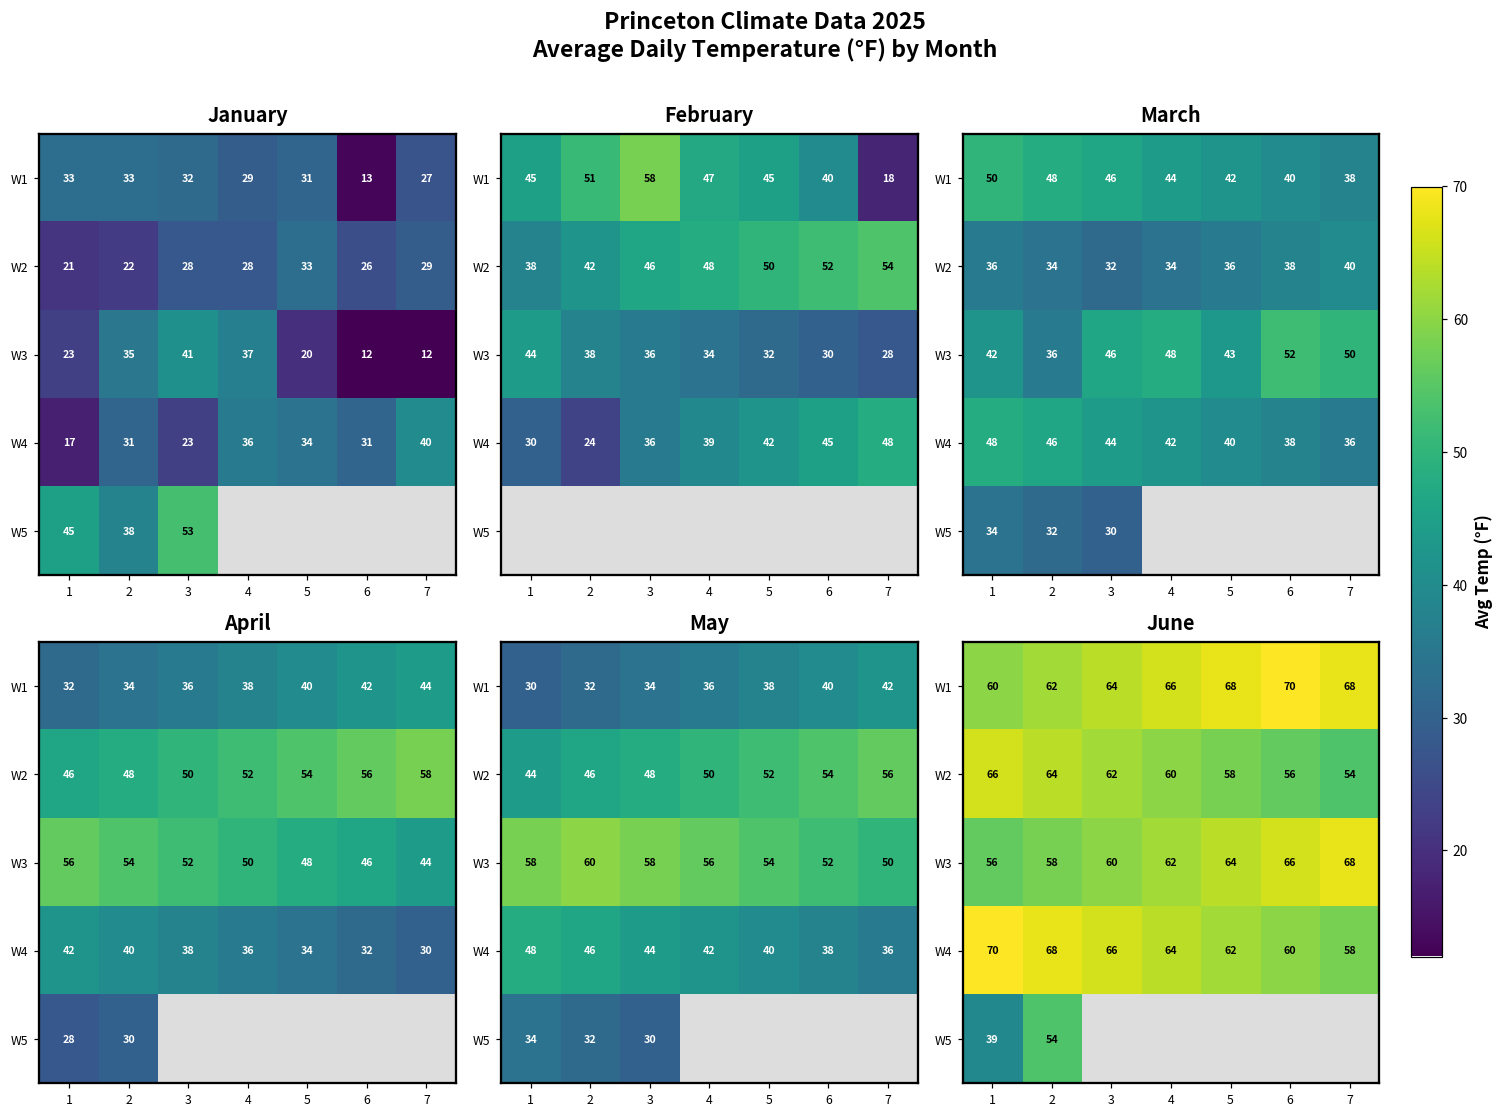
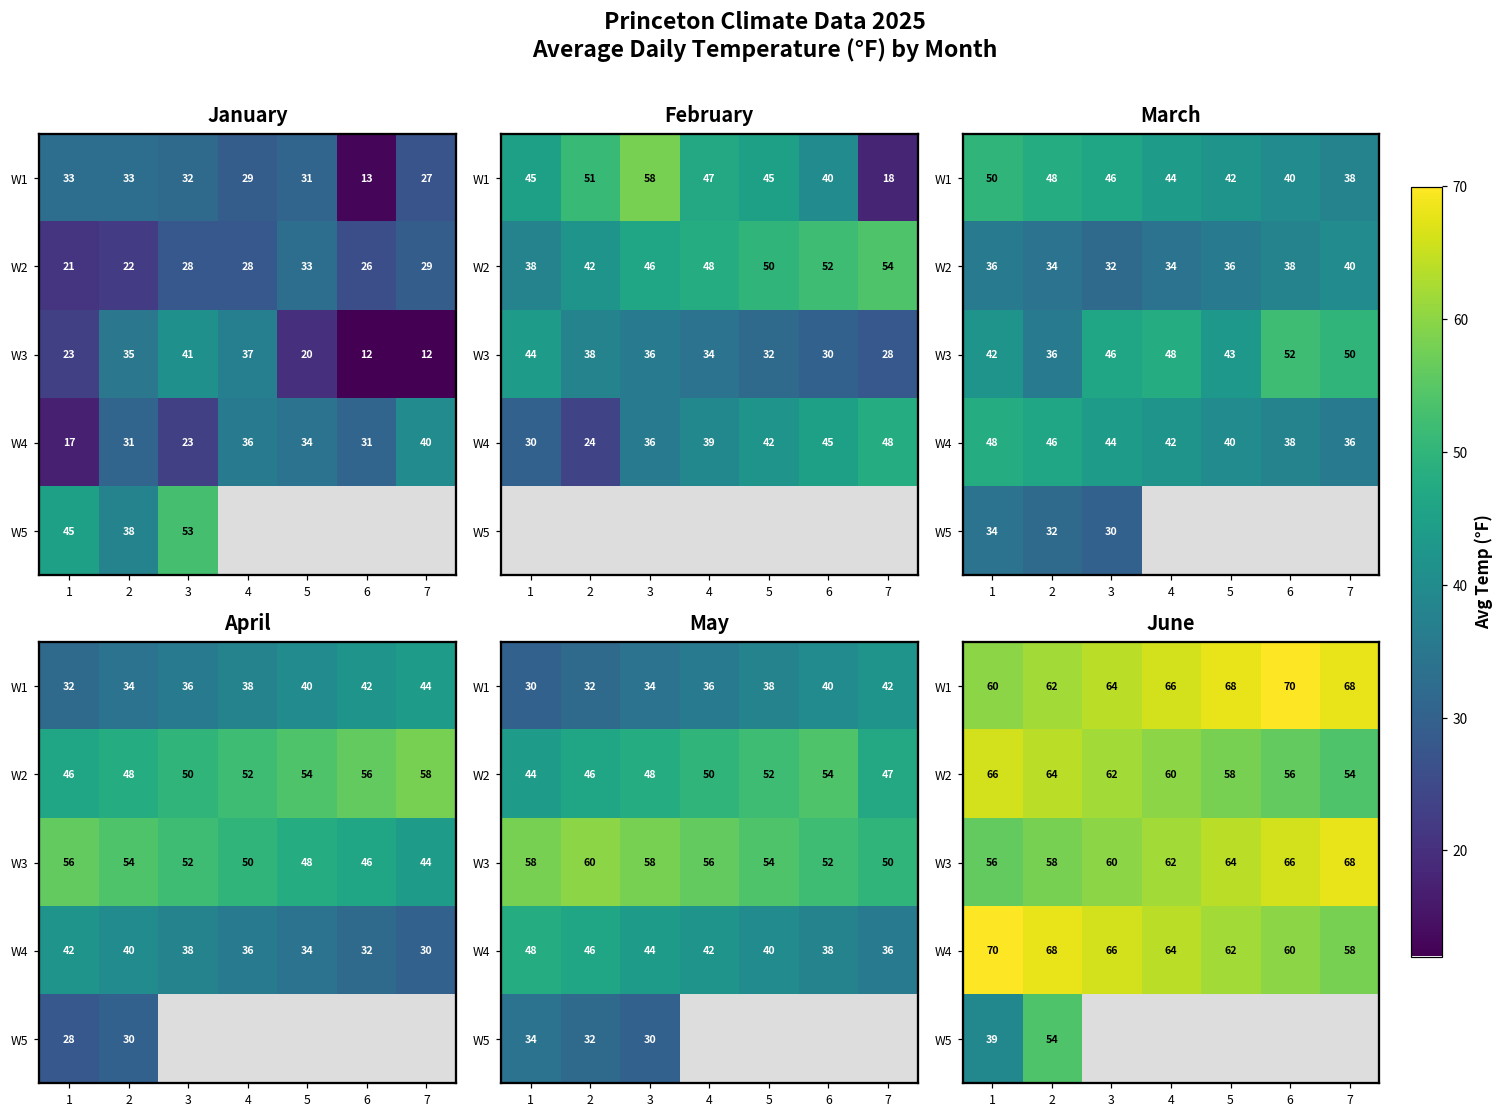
May, W2, 7: 56 -> 47
